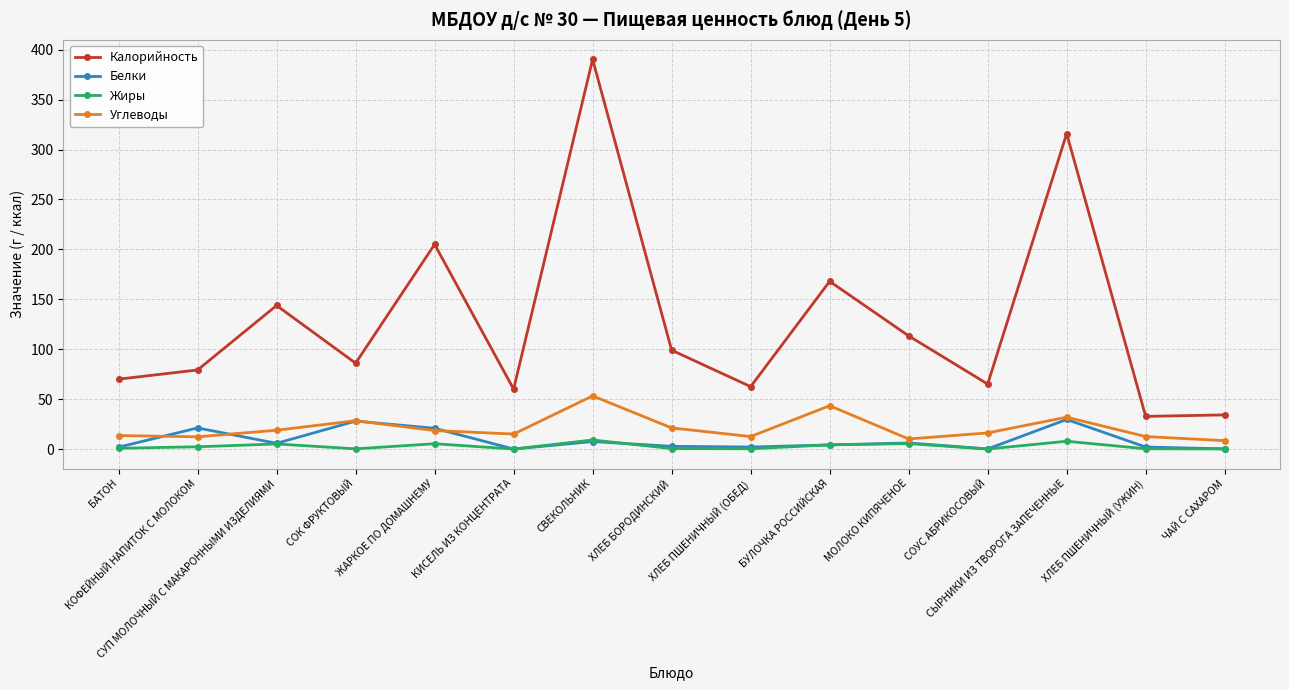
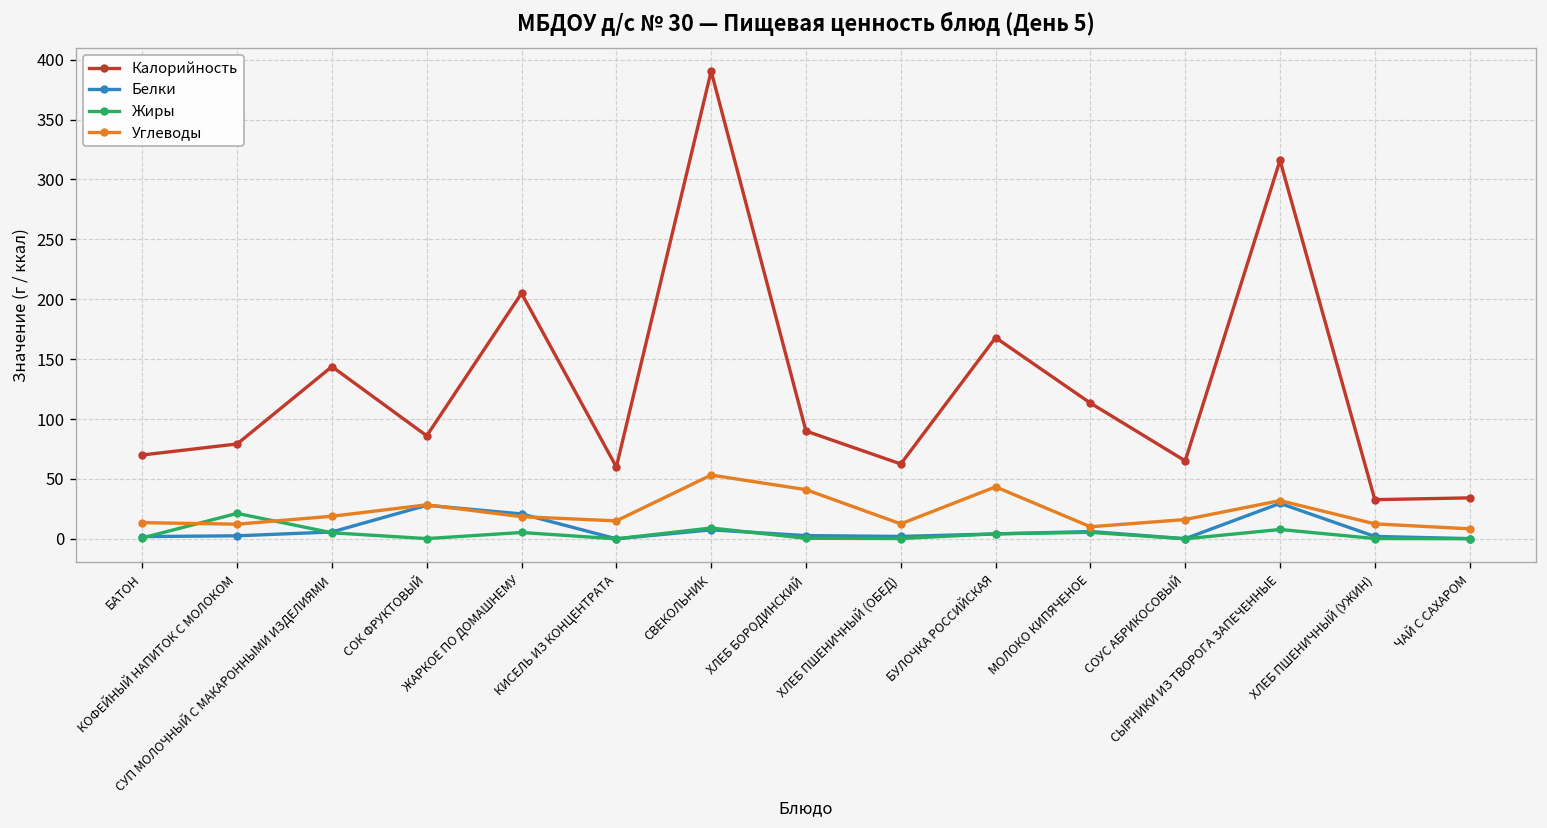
Белки, КОФЕЙНЫЙ НАПИТОК С МОЛОКОМ: 20 -> 0
Жиры, КОФЕЙНЫЙ НАПИТОК С МОЛОКОМ: 0 -> 20
Калорийность, ХЛЕБ БОРОДИНСКИЙ: 100 -> 90
Углеводы, ХЛЕБ БОРОДИНСКИЙ: 20 -> 40
